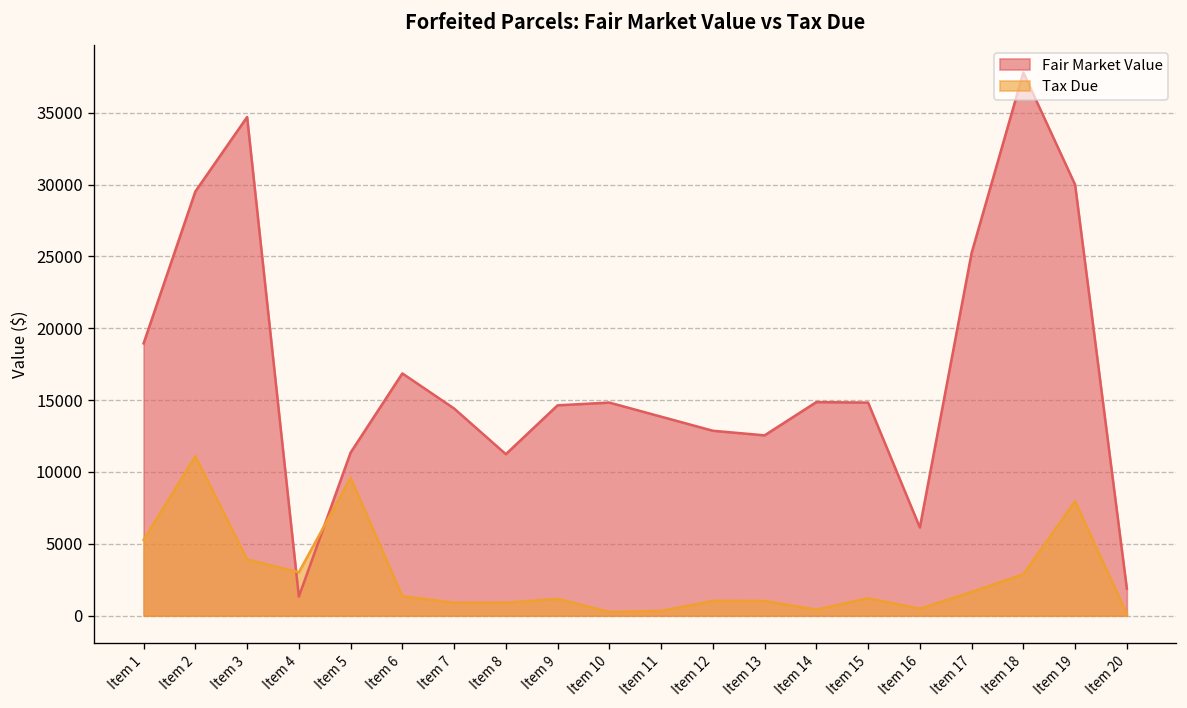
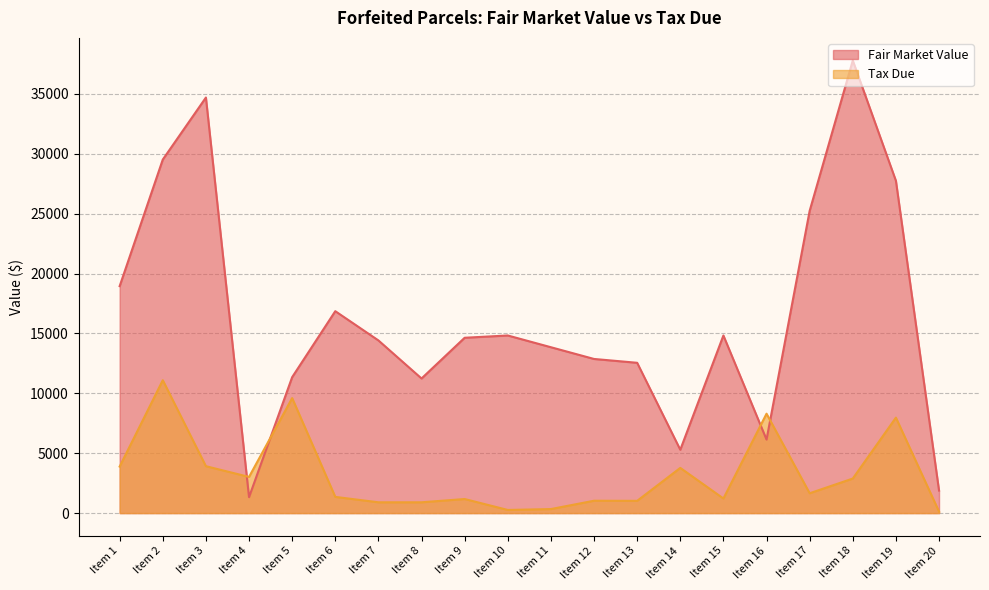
Tax Due, Item 1: 5300 -> 3900
Fair Market Value, Item 14: 14900 -> 5300
Tax Due, Item 14: 400 -> 3800
Tax Due, Item 16: 500 -> 8300
Fair Market Value, Item 19: 30000 -> 27800
